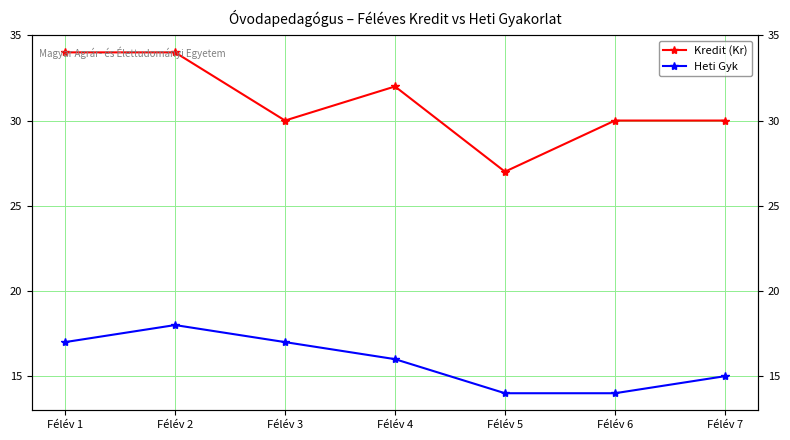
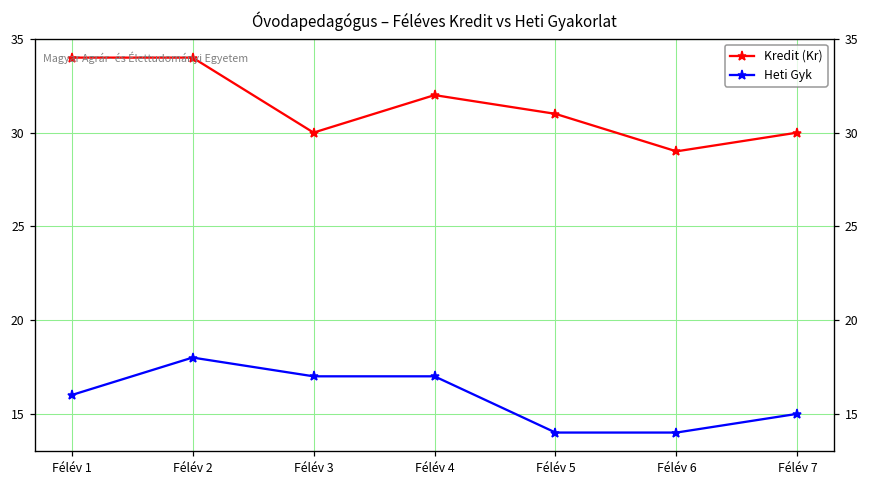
Heti Gyk, Félév 1: 17 -> 16
Heti Gyk, Félév 4: 16 -> 17
Kredit (Kr), Félév 5: 27 -> 31
Kredit (Kr), Félév 6: 30 -> 29
